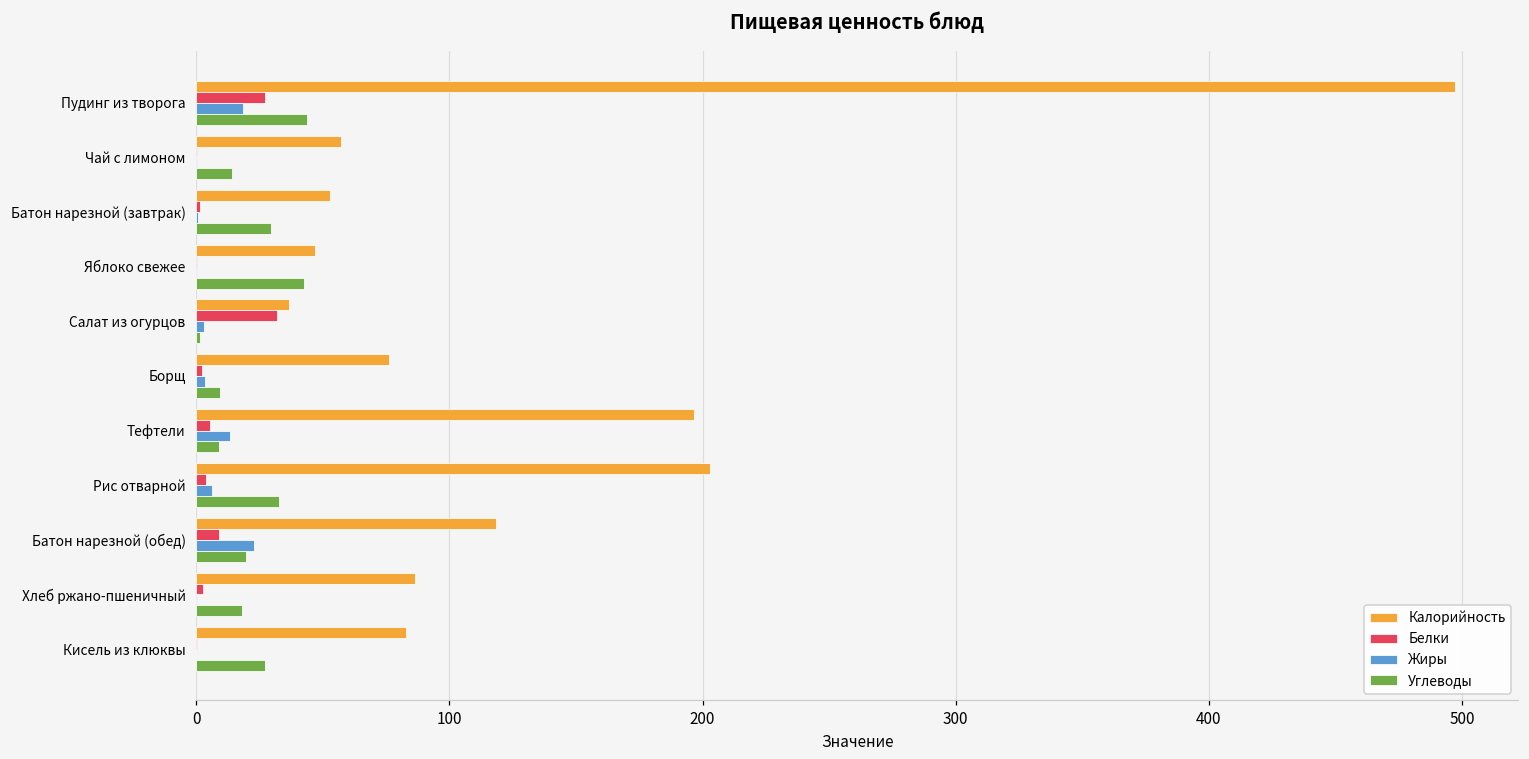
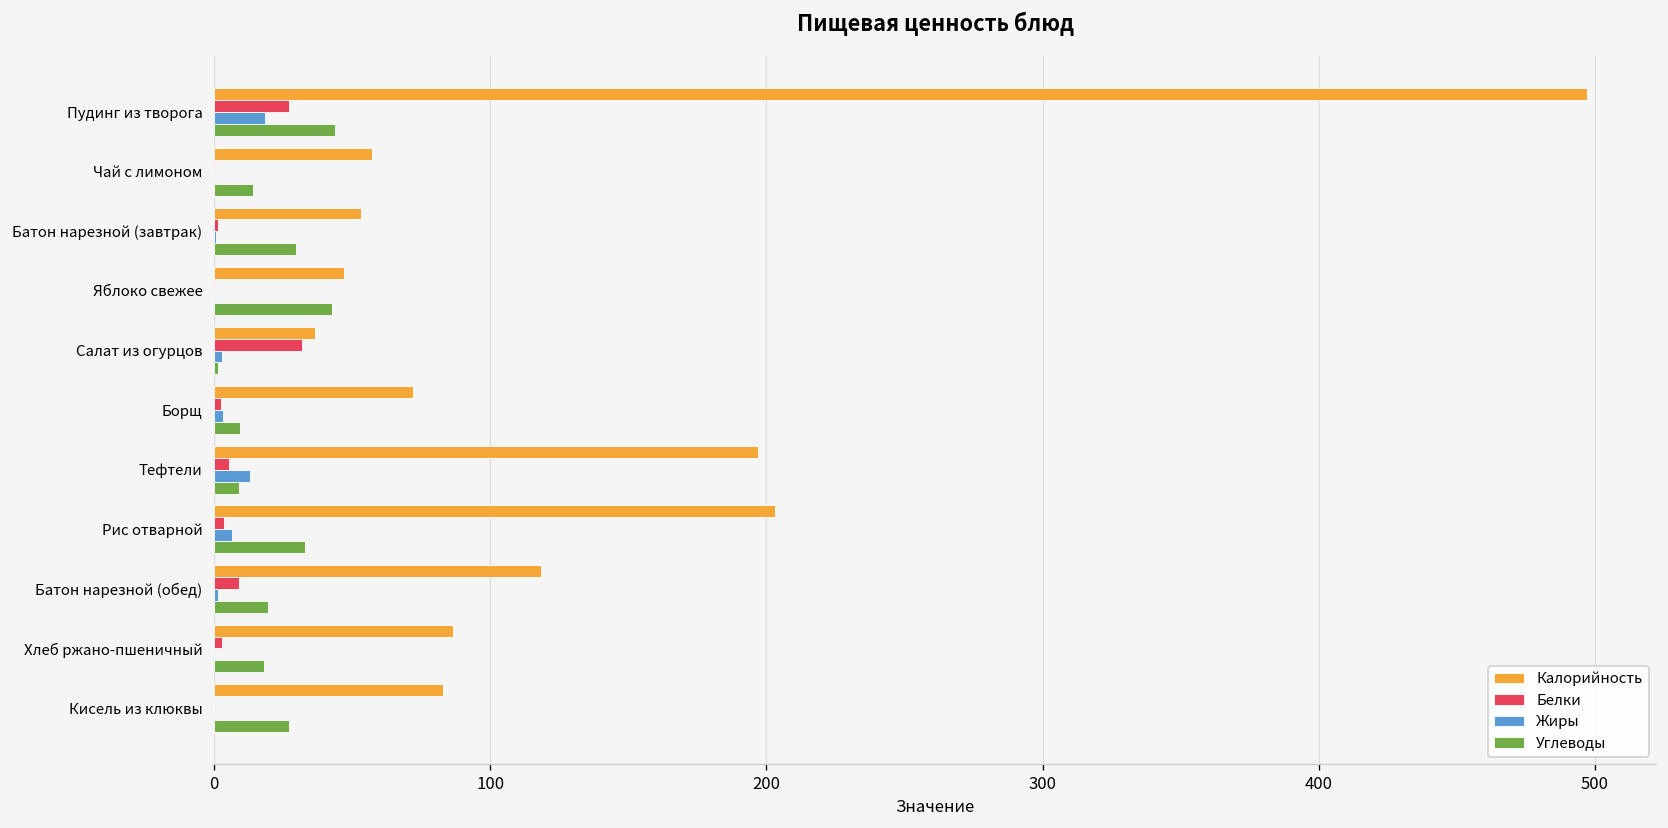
Калорийность, Борщ: 76 -> 72
Жиры, Батон нарезной (обед): 23 -> 1
